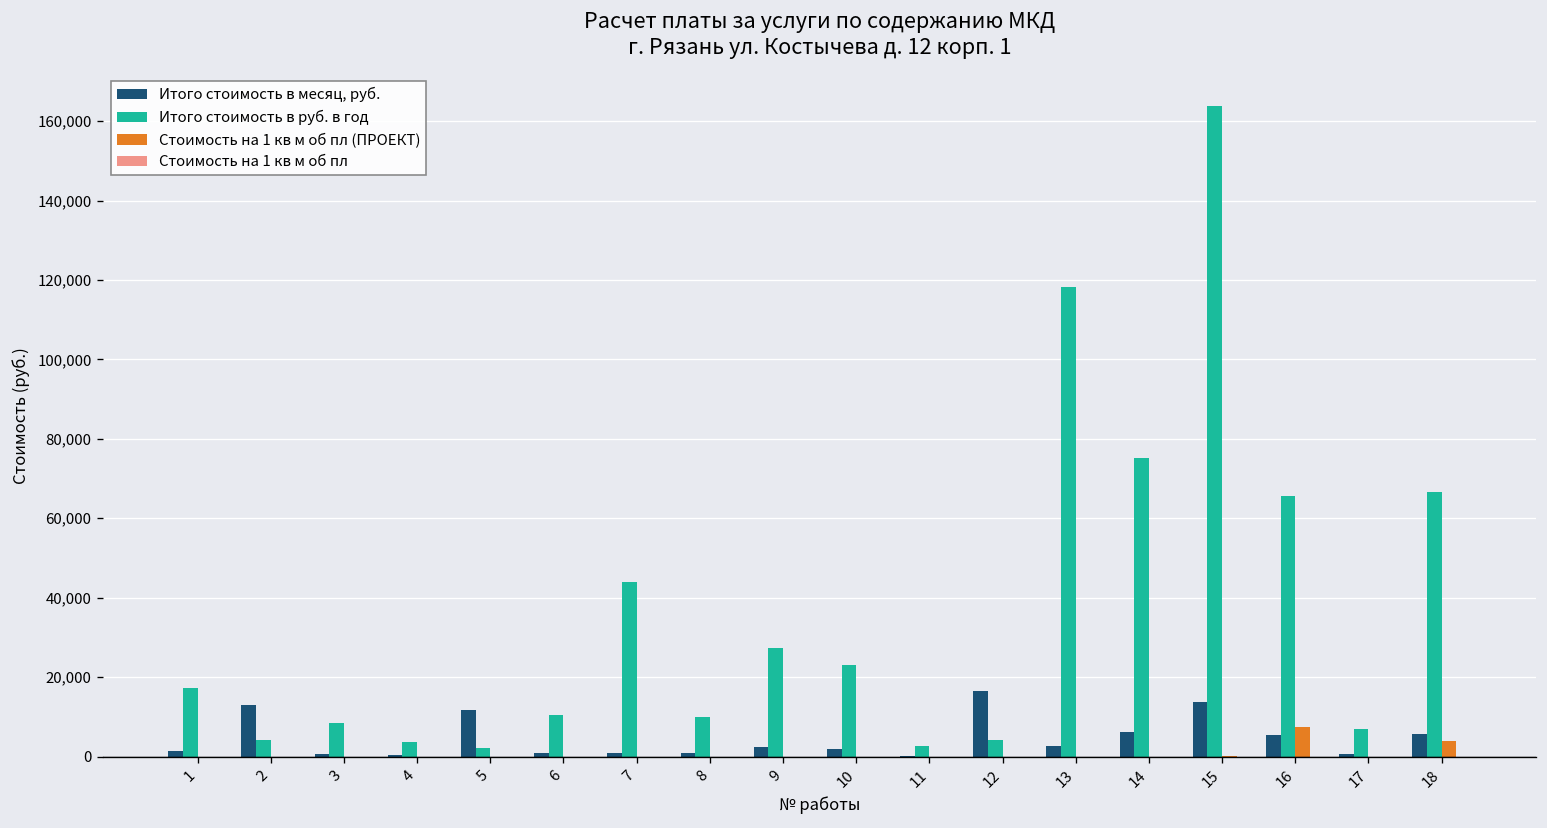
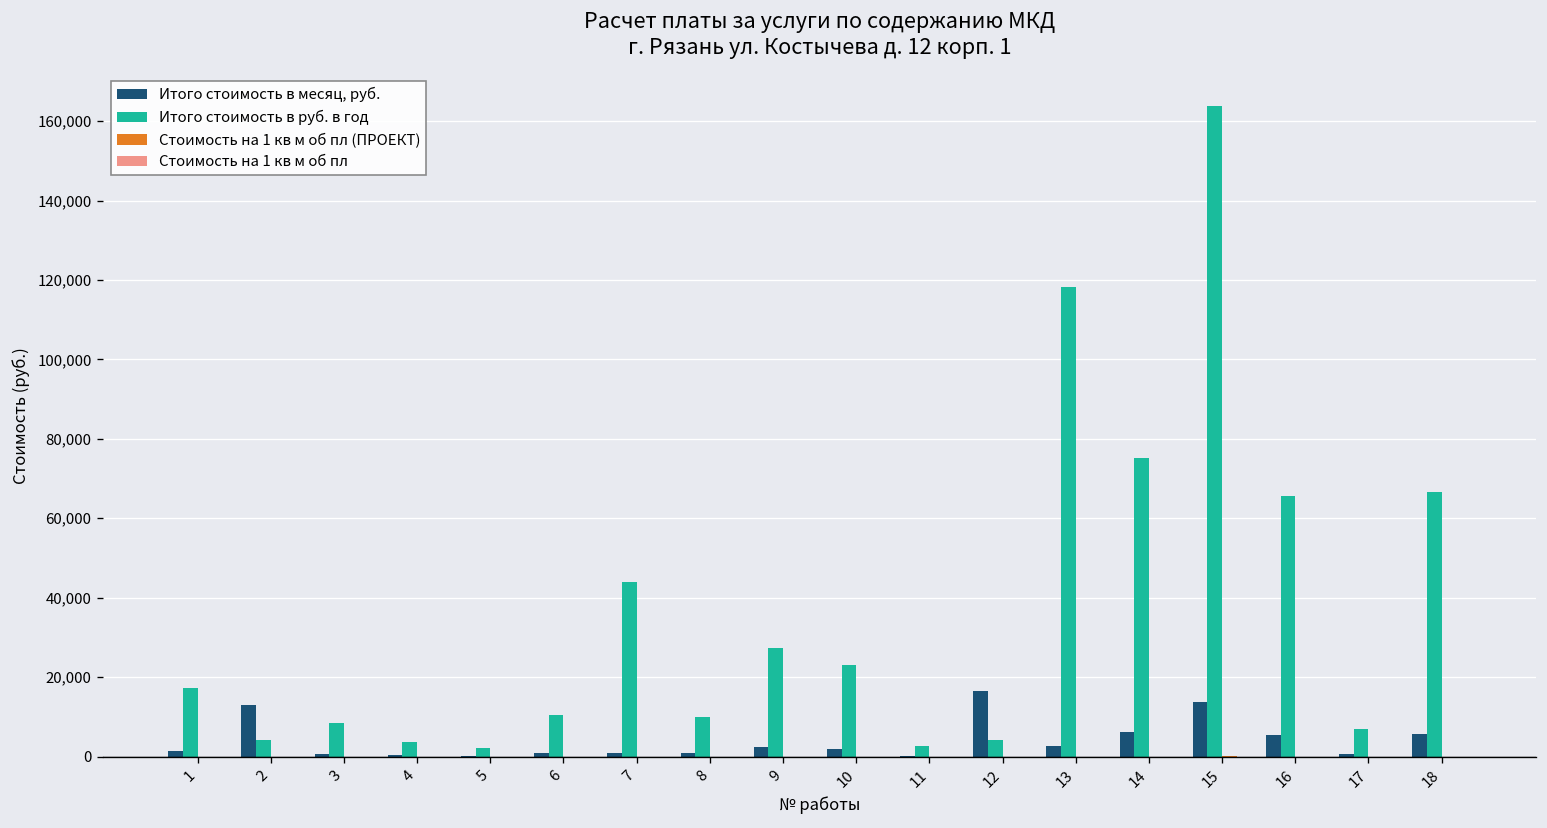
Итого стоимость в месяц, руб., 5: 12,000 -> 0
Стоимость на 1 кв м об пл (ПРОЕКТ), 16: 7,000 -> 0
Стоимость на 1 кв м об пл (ПРОЕКТ), 18: 4,000 -> 0
